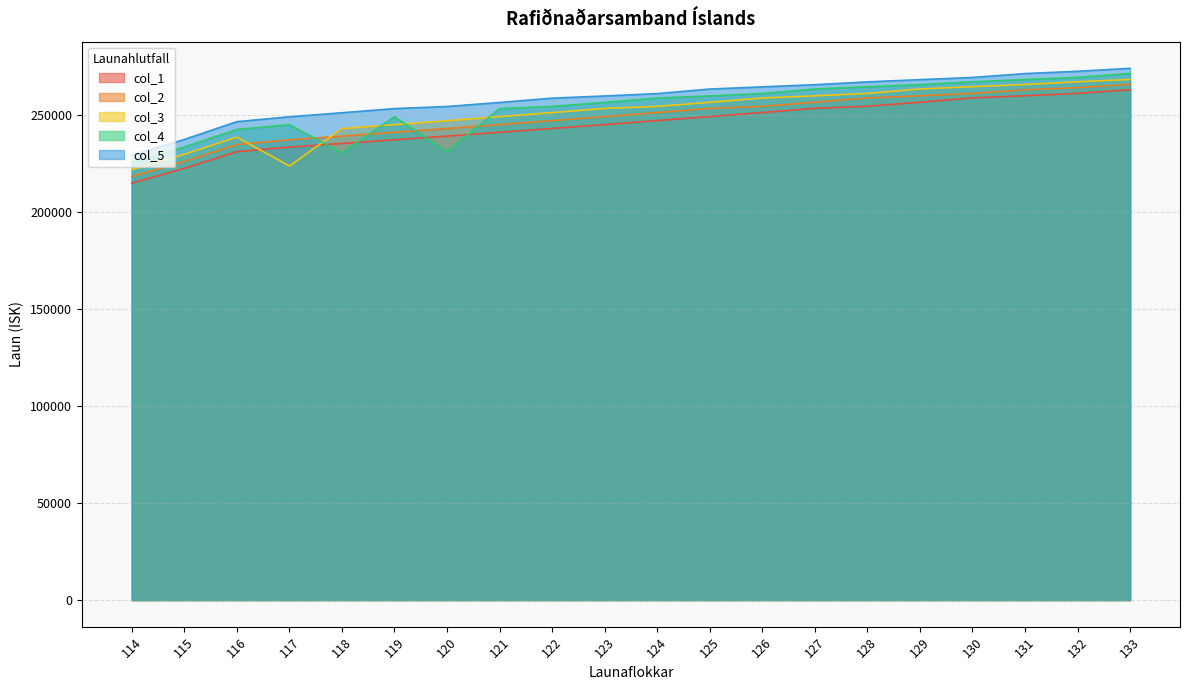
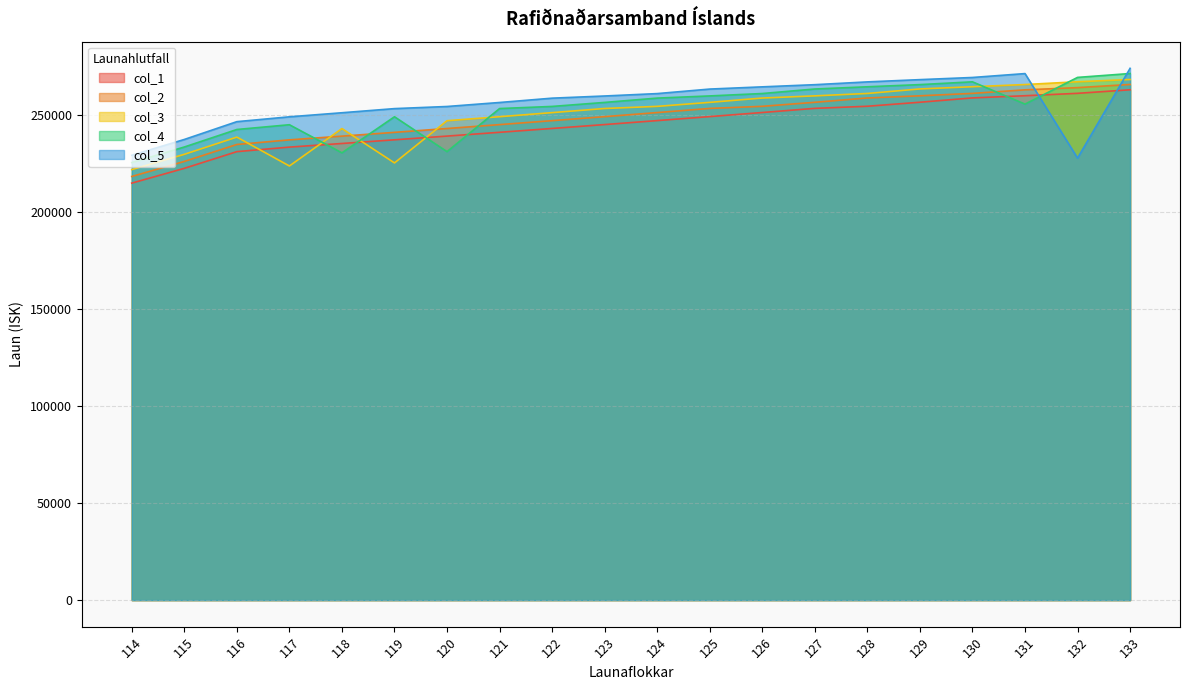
col_3, 119: 245000 -> 225000
col_4, 131: 268000 -> 255000
col_5, 132: 272000 -> 228000
